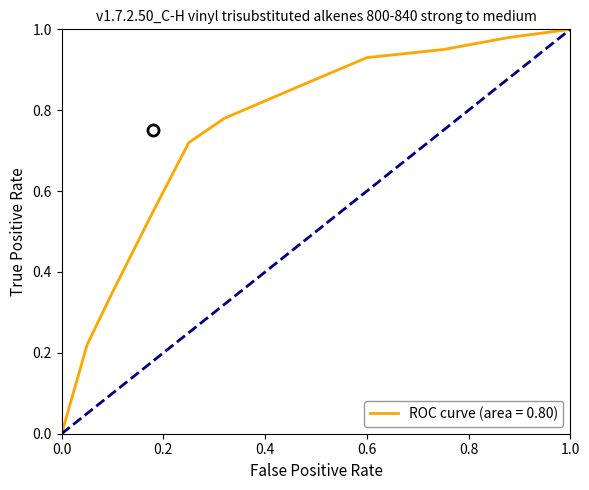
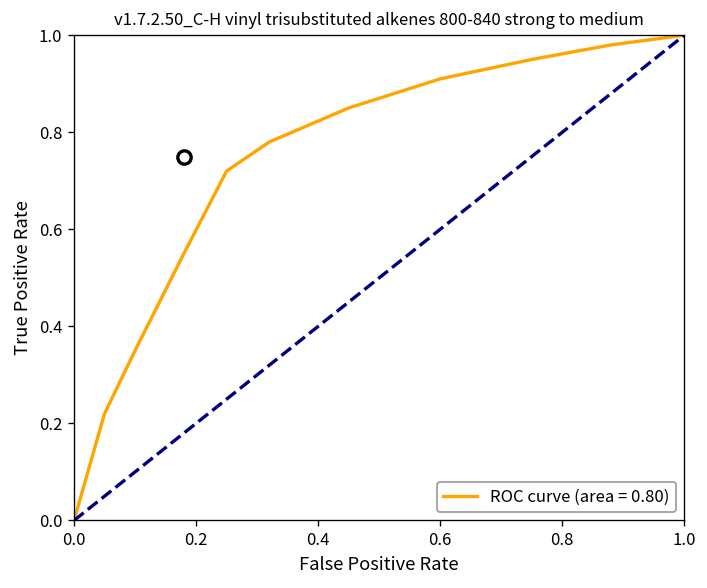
ROC curve (area = 0.80), 0.6: 0.93 -> 0.91
